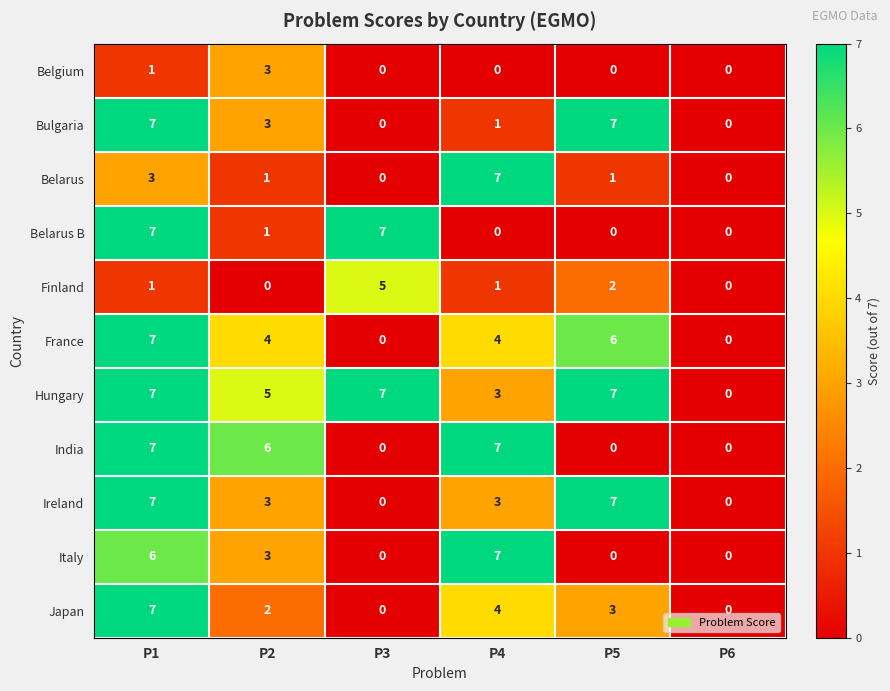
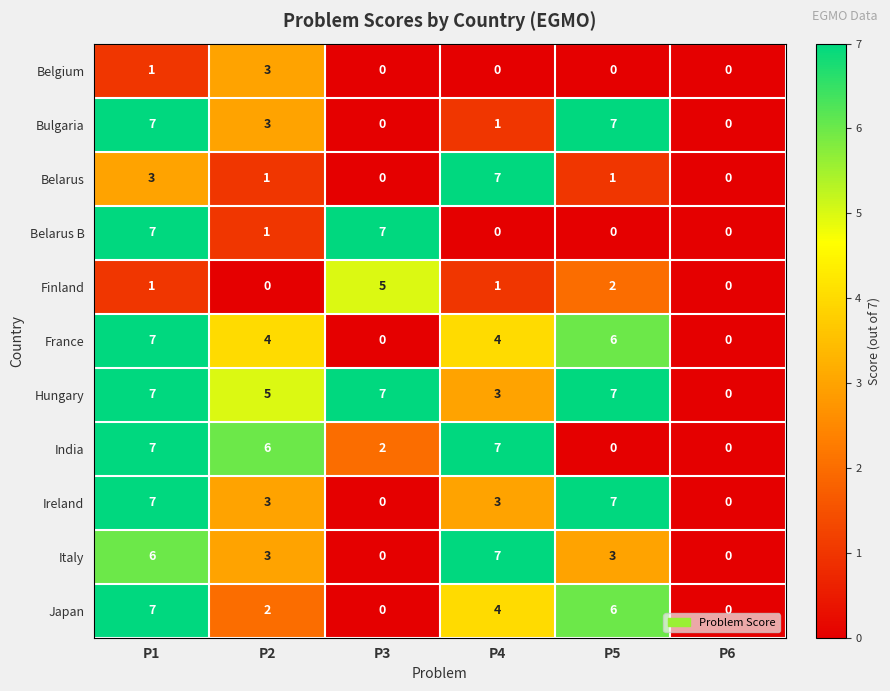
India, P3: 0 -> 2
Italy, P5: 0 -> 3
Japan, P5: 3 -> 6
